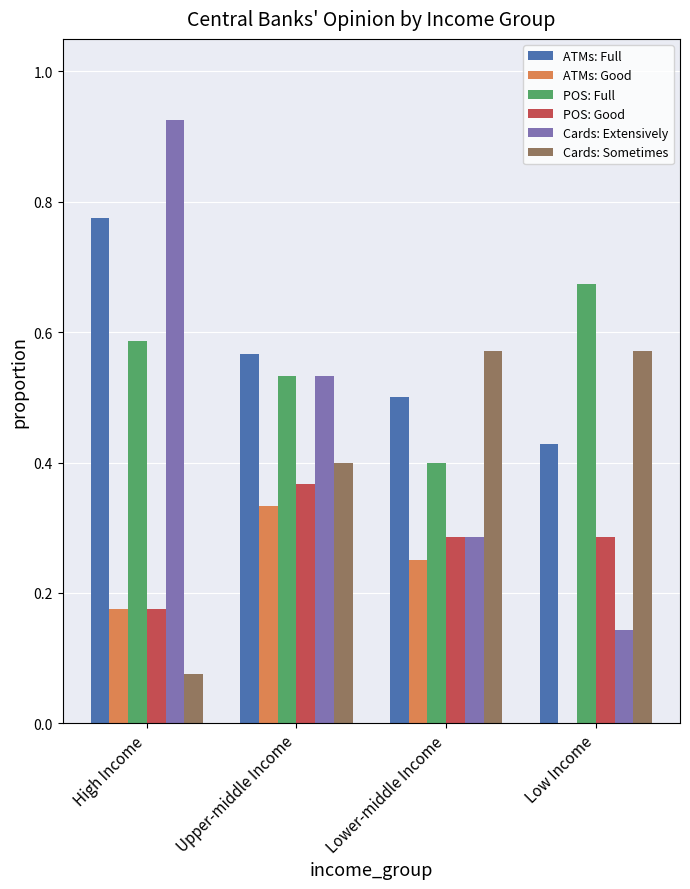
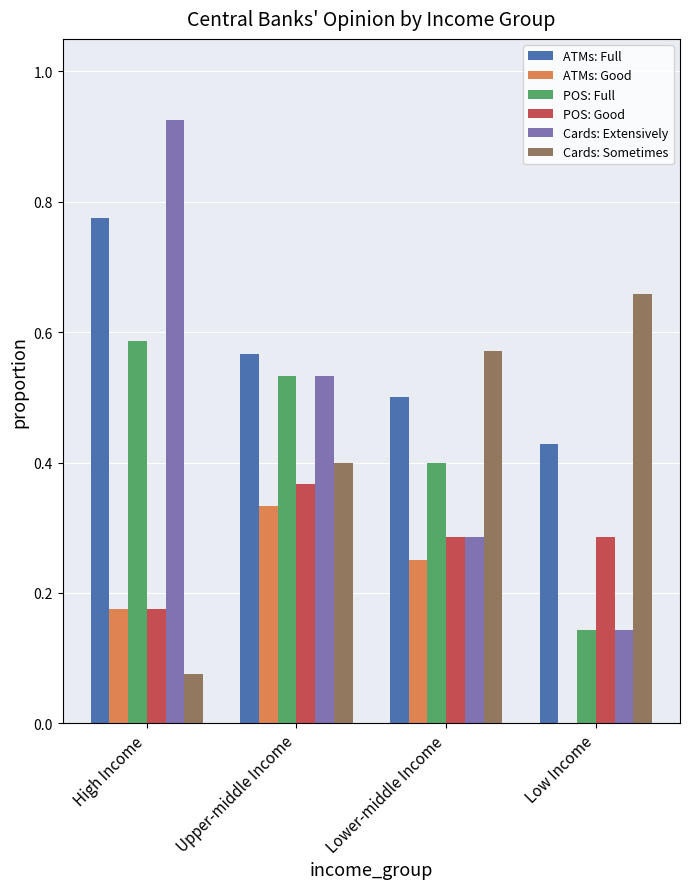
POS: Full, Low Income: 0.67 -> 0.14
Cards: Sometimes, Low Income: 0.57 -> 0.66
